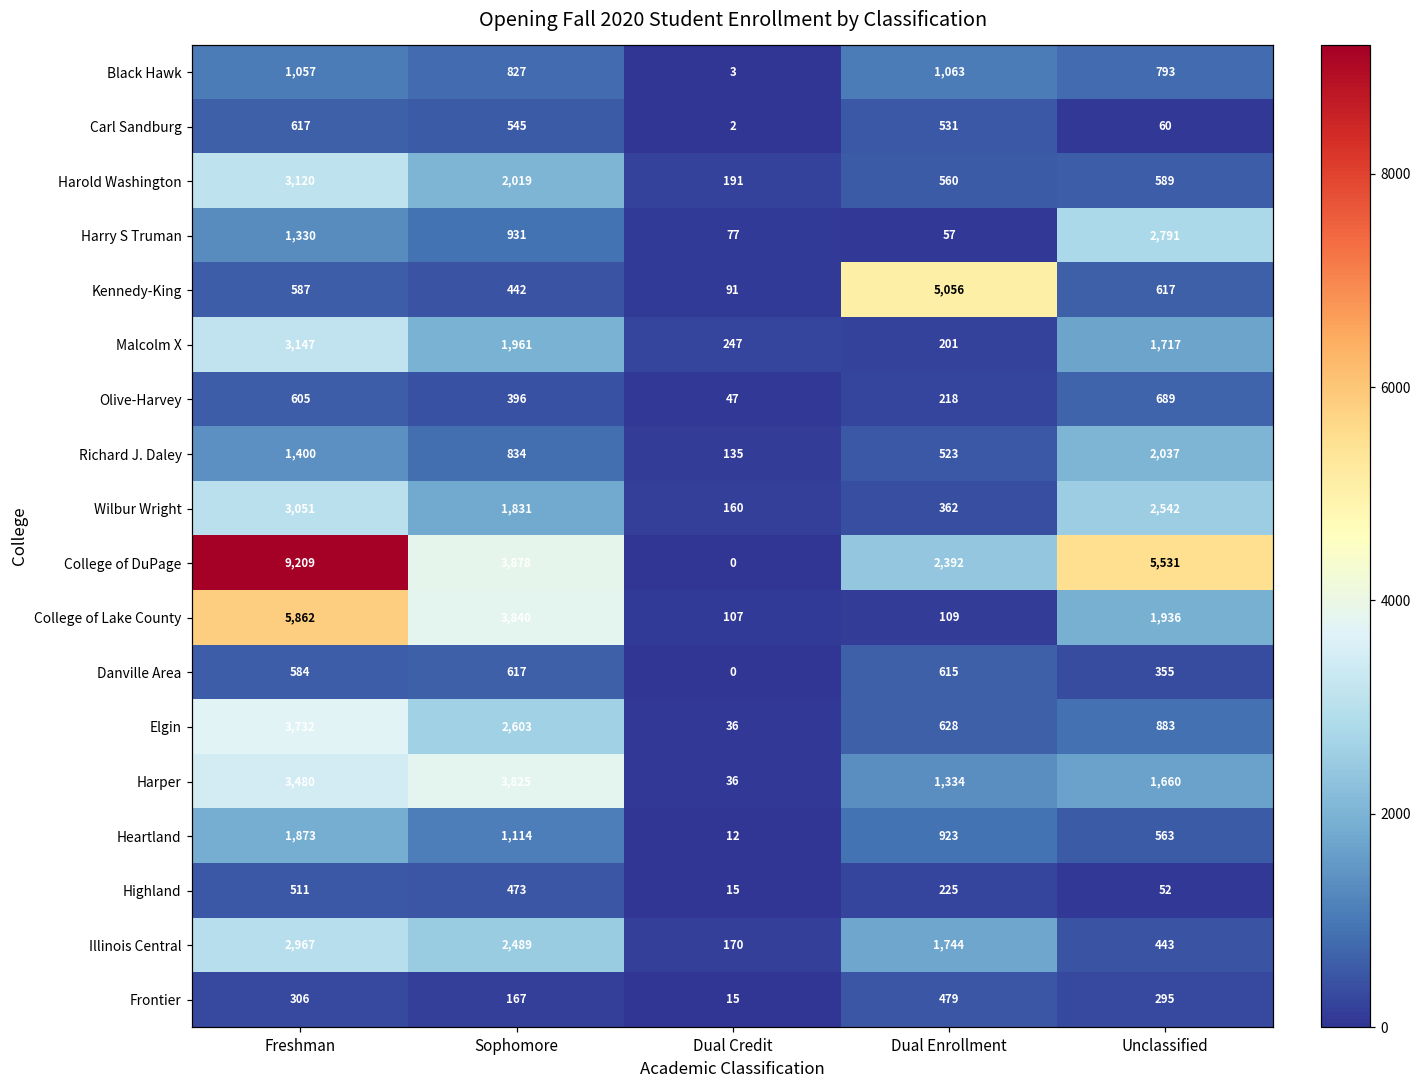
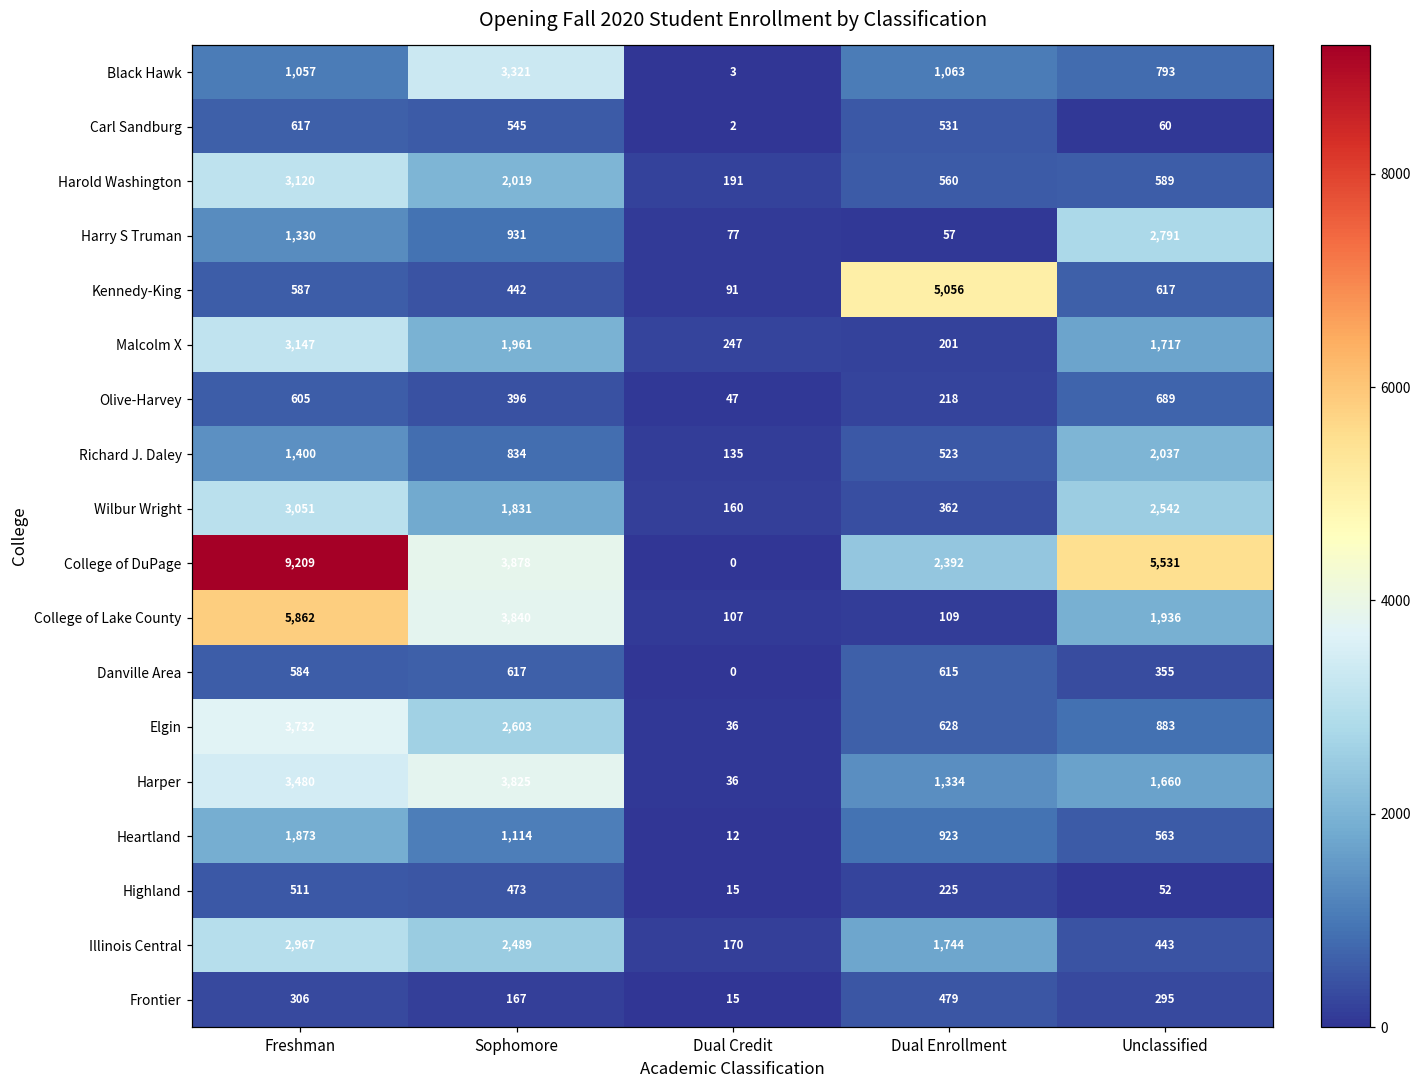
Black Hawk, Sophomore: 827 -> 3,321
